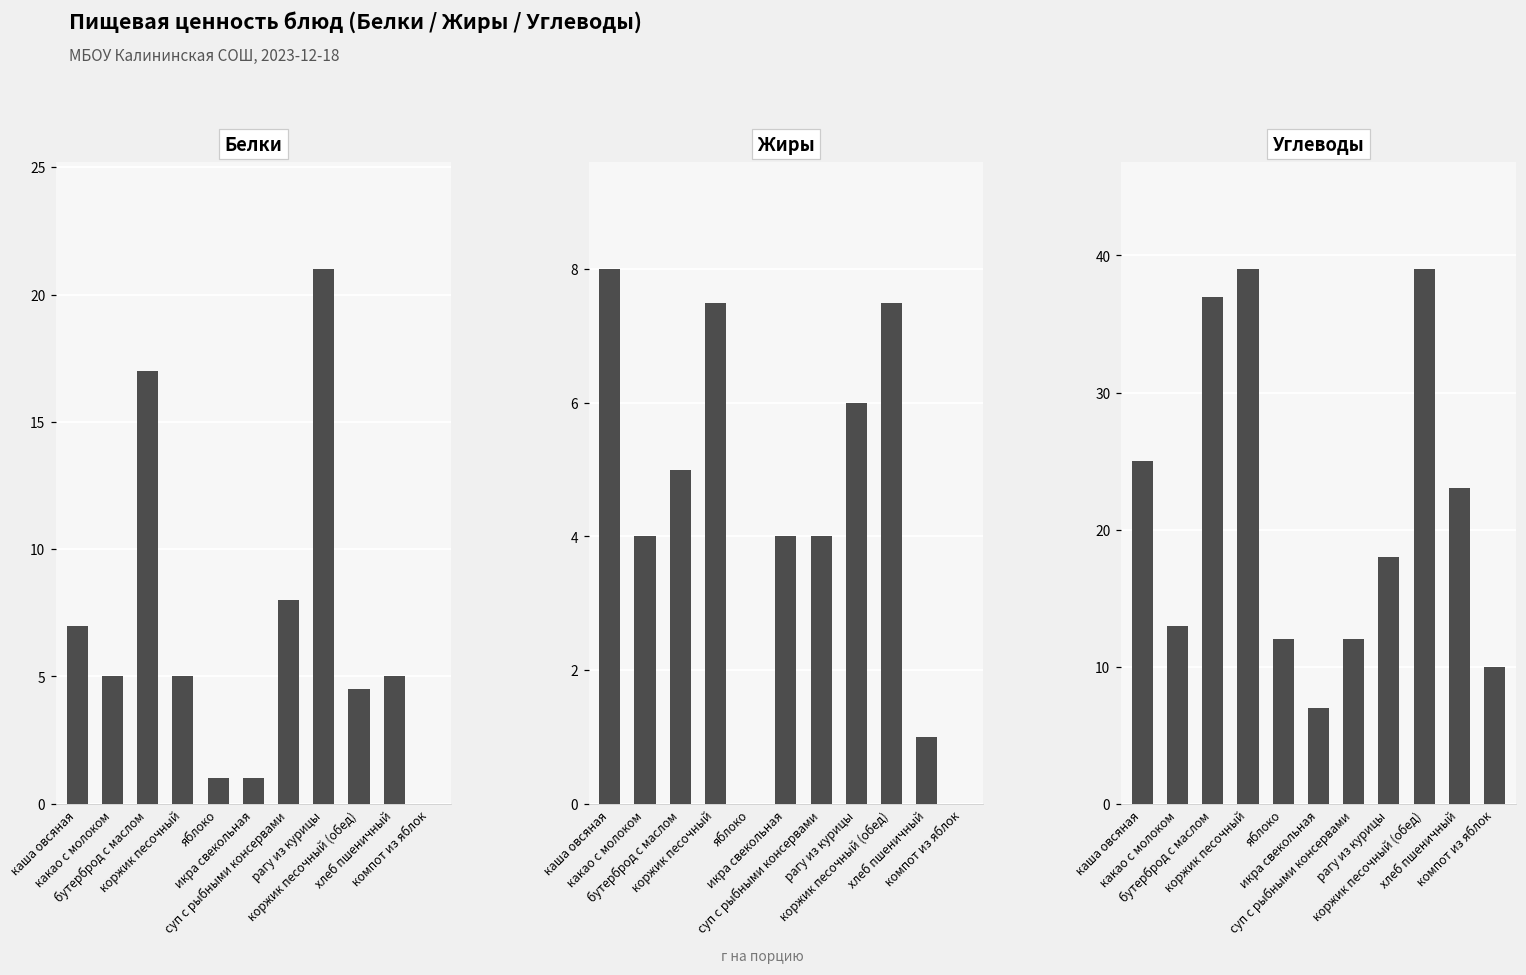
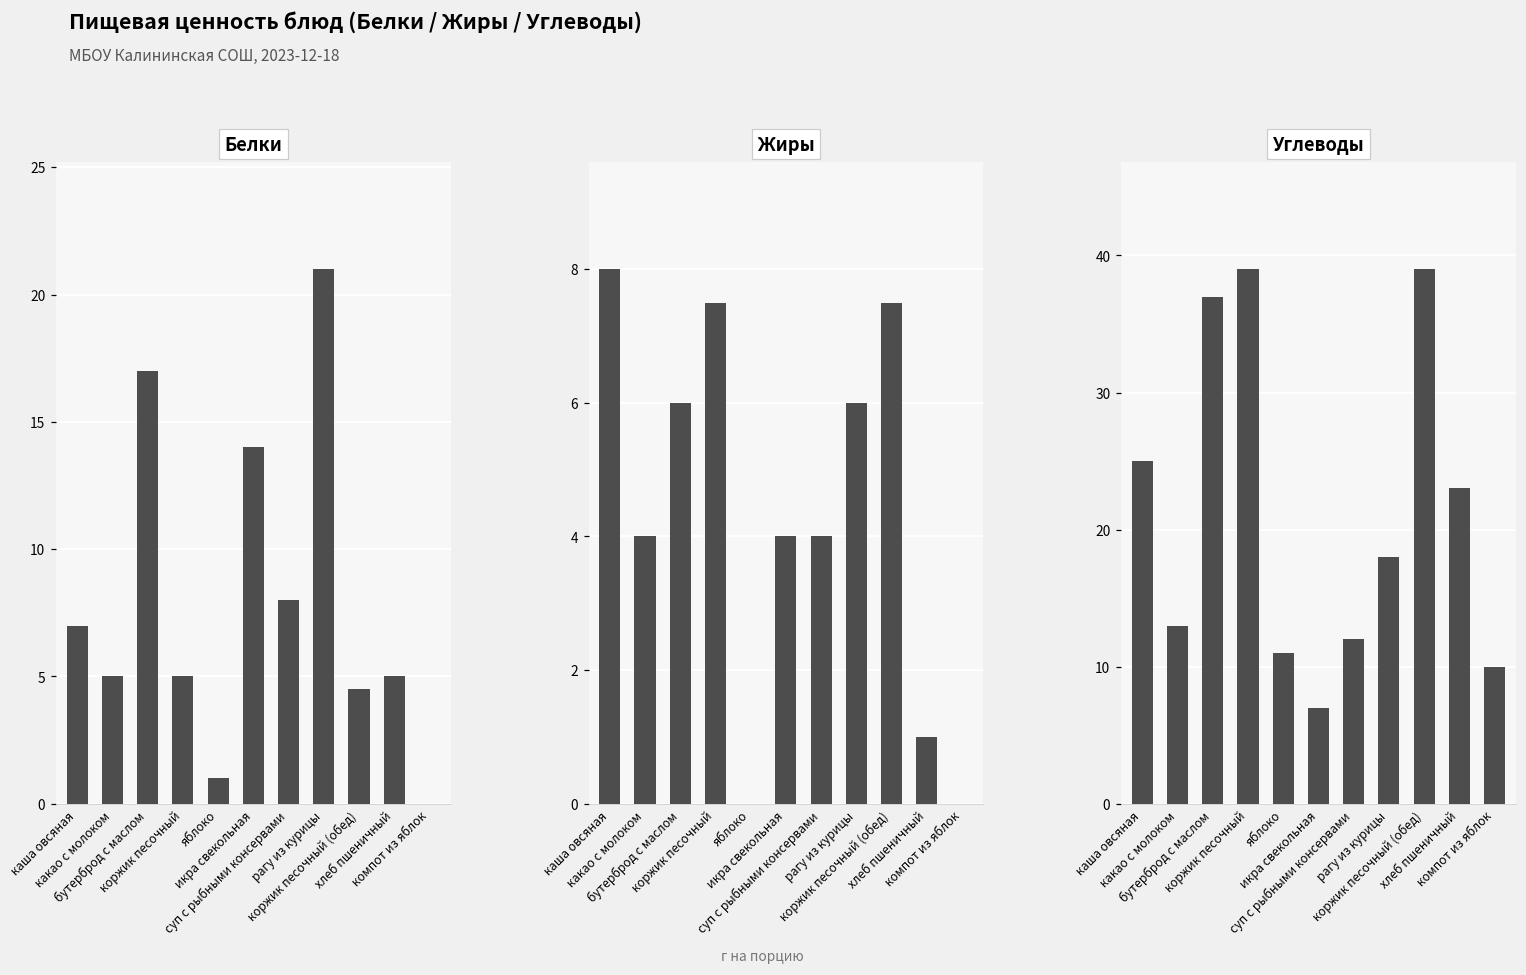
Белки, икра свекольная: 1 -> 14
Жиры, бутерброд с маслом: 5 -> 6
Углеводы, яблоко: 12 -> 11
